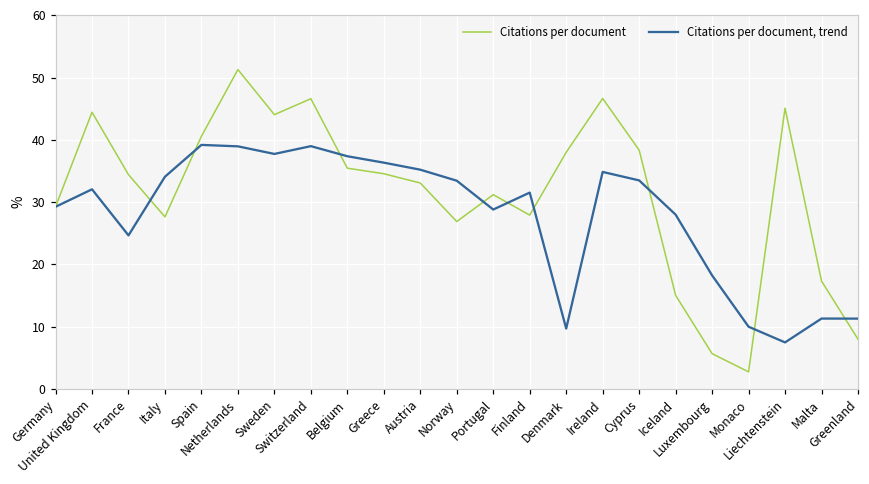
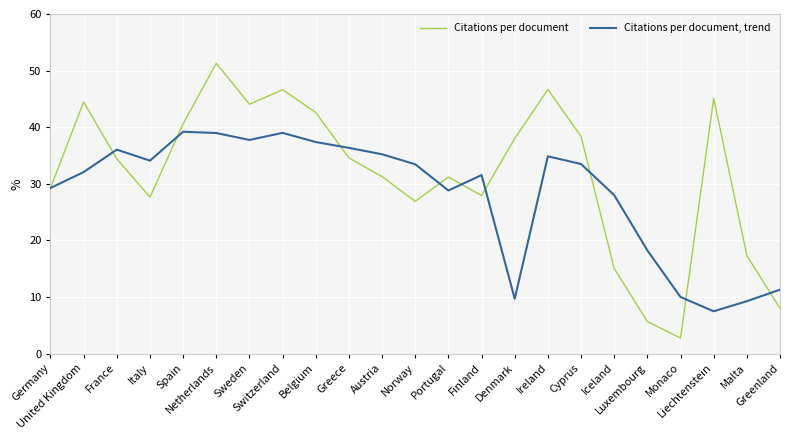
Citations per document, trend, France: 25 -> 36
Citations per document, Belgium: 35 -> 43
Citations per document, Austria: 33 -> 31
Citations per document, trend, Malta: 11 -> 9
